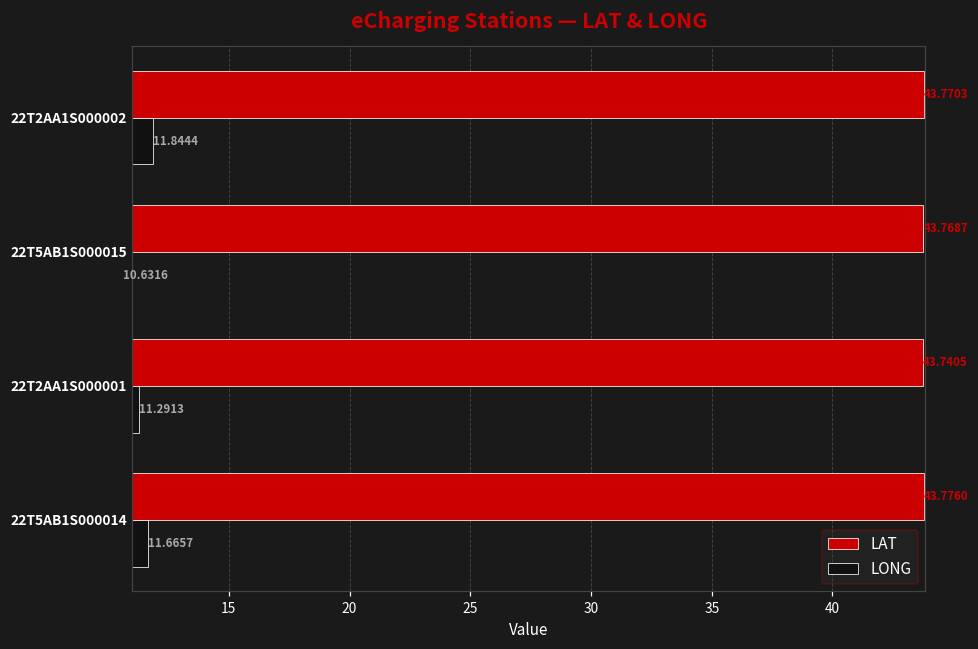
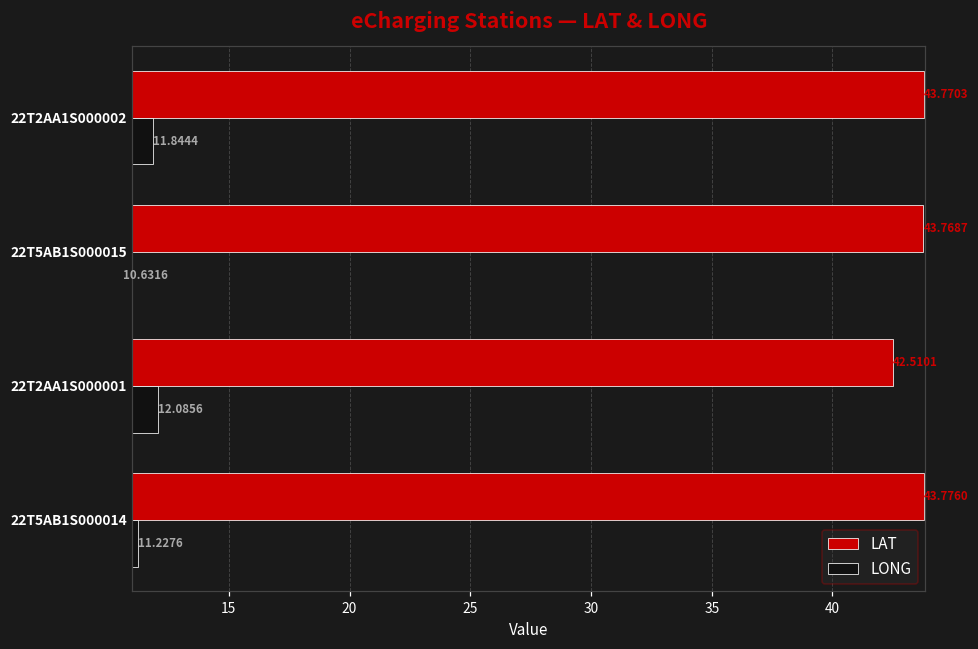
LAT, 22T2AA1S000001: 43.7405 -> 42.5101
LONG, 22T2AA1S000001: 11.2913 -> 12.0856
LONG, 22T5AB1S000014: 11.6657 -> 11.2276
